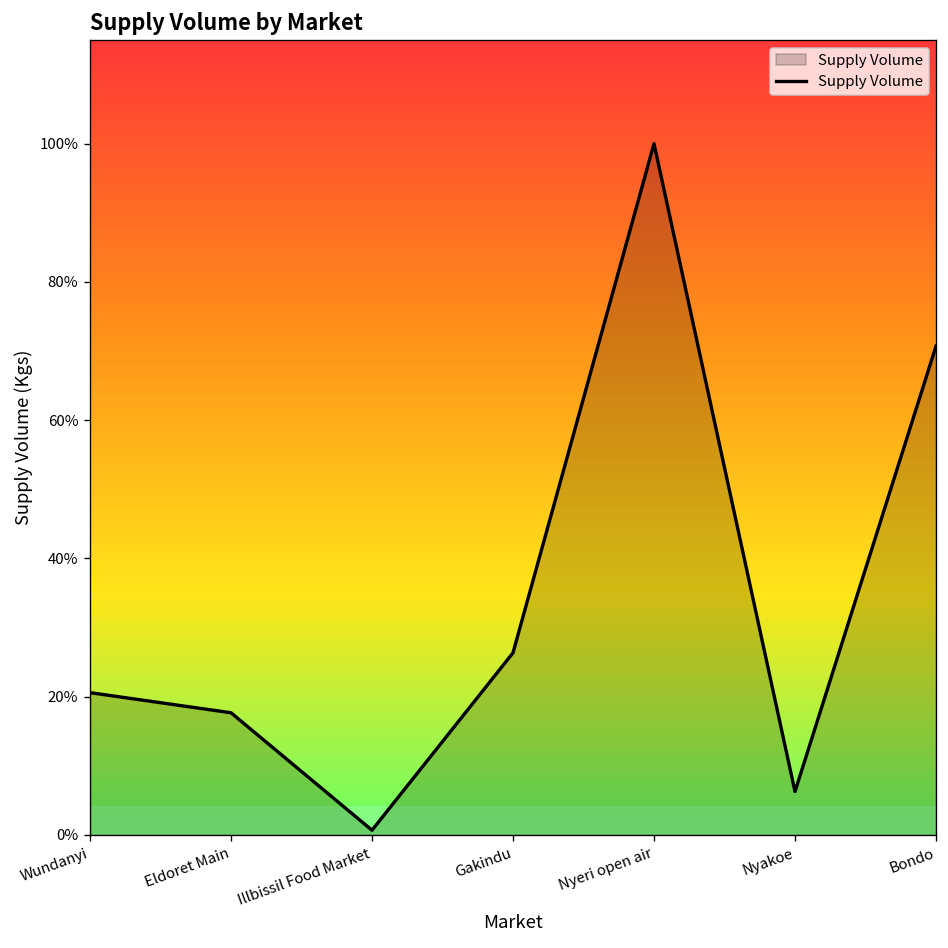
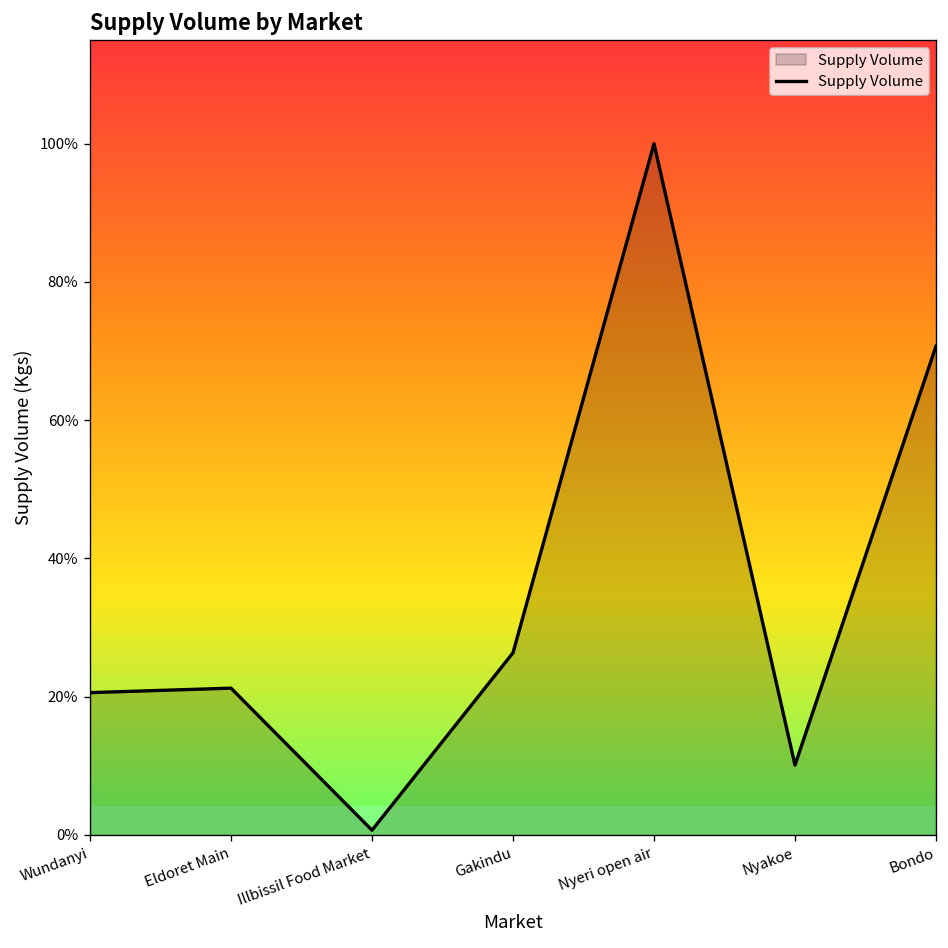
Eldoret Main: 18% -> 21%
Nyakoe: 6% -> 10%
